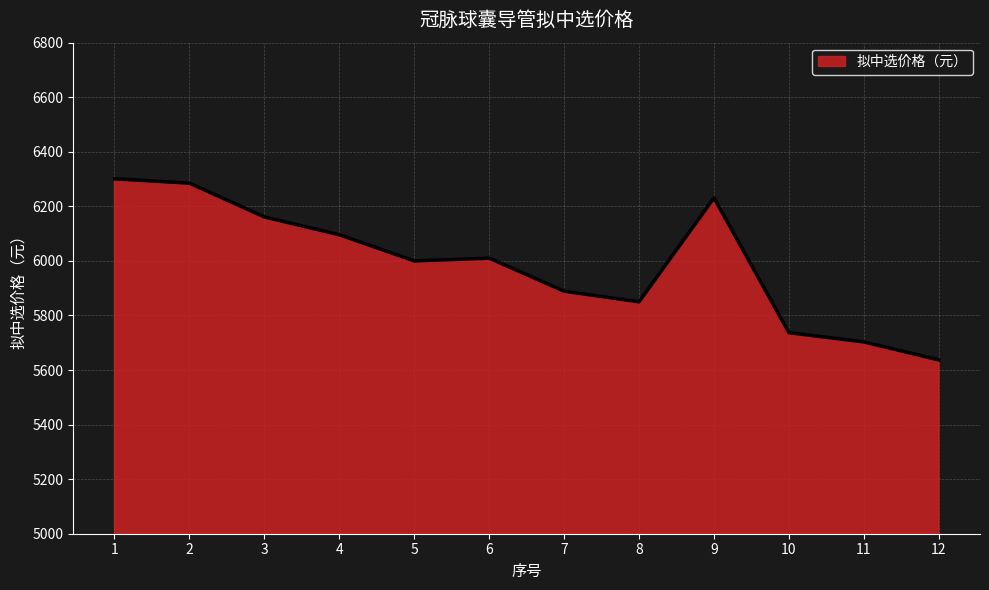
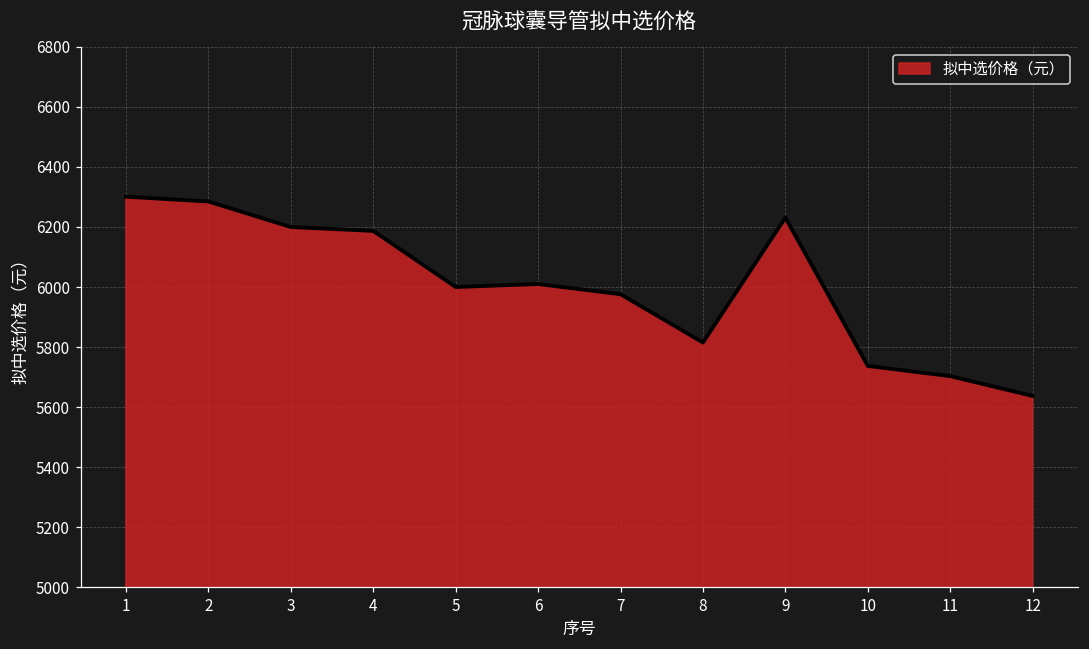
3: 6160 -> 6200
4: 6100 -> 6190
7: 5890 -> 5980
8: 5850 -> 5820
